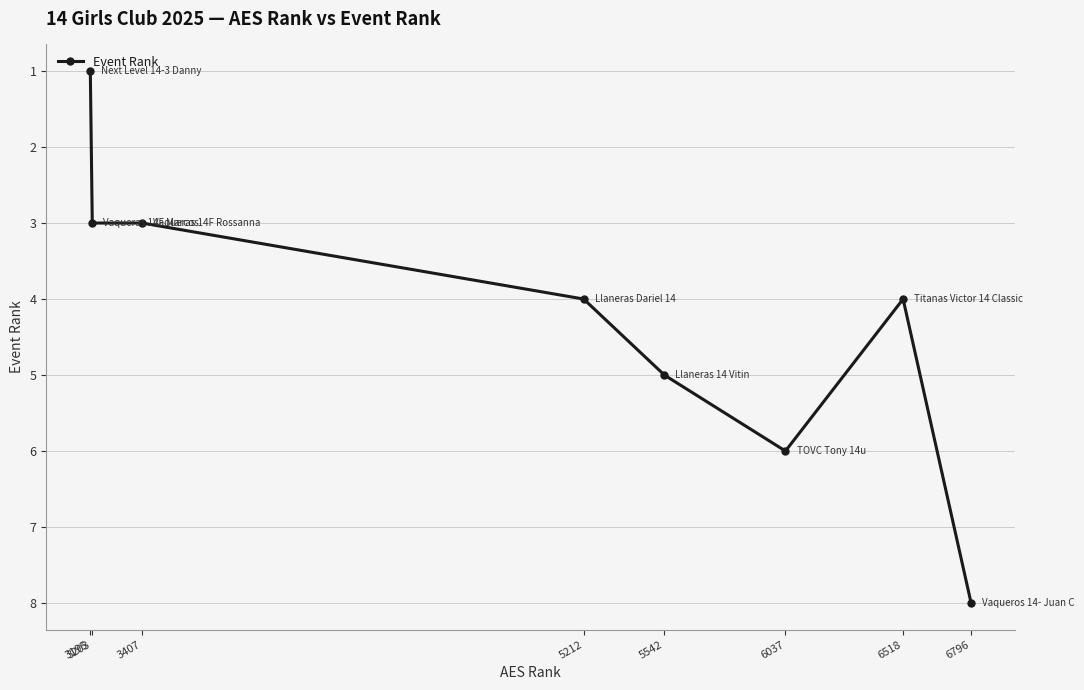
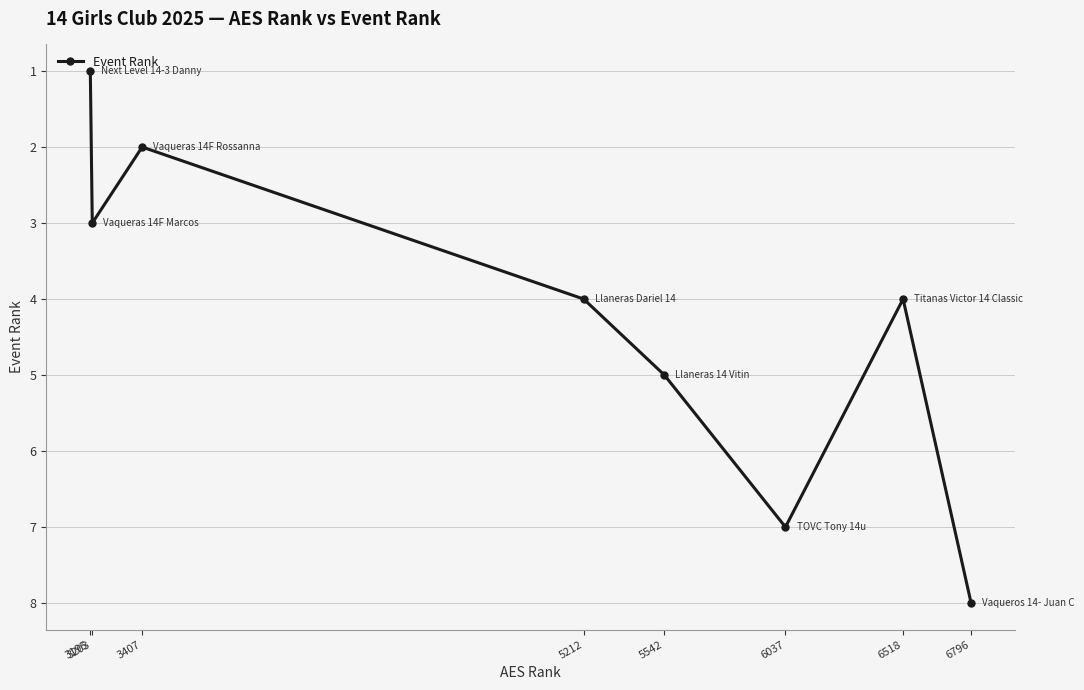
3407: 3 -> 2
6037: 6 -> 7
